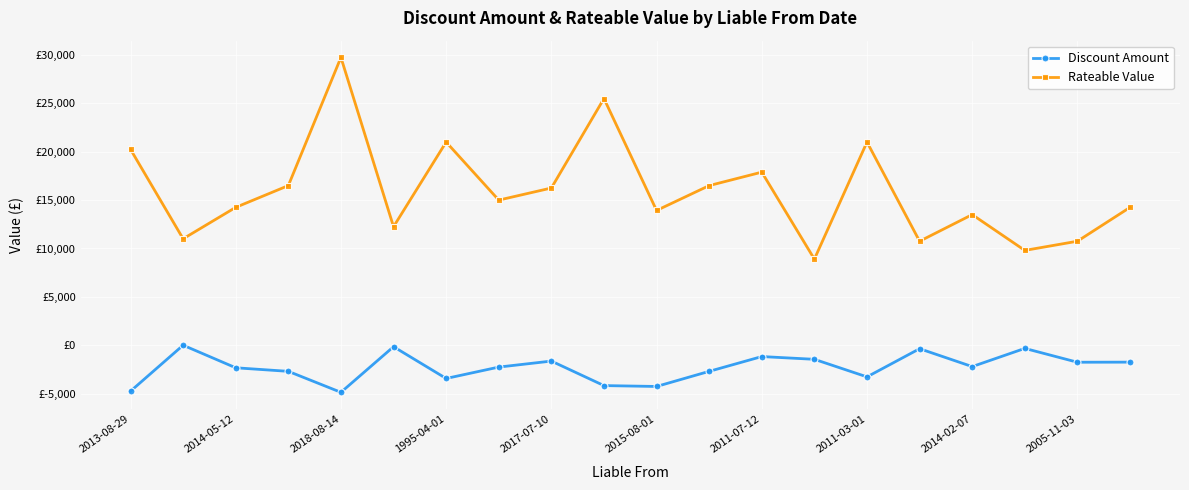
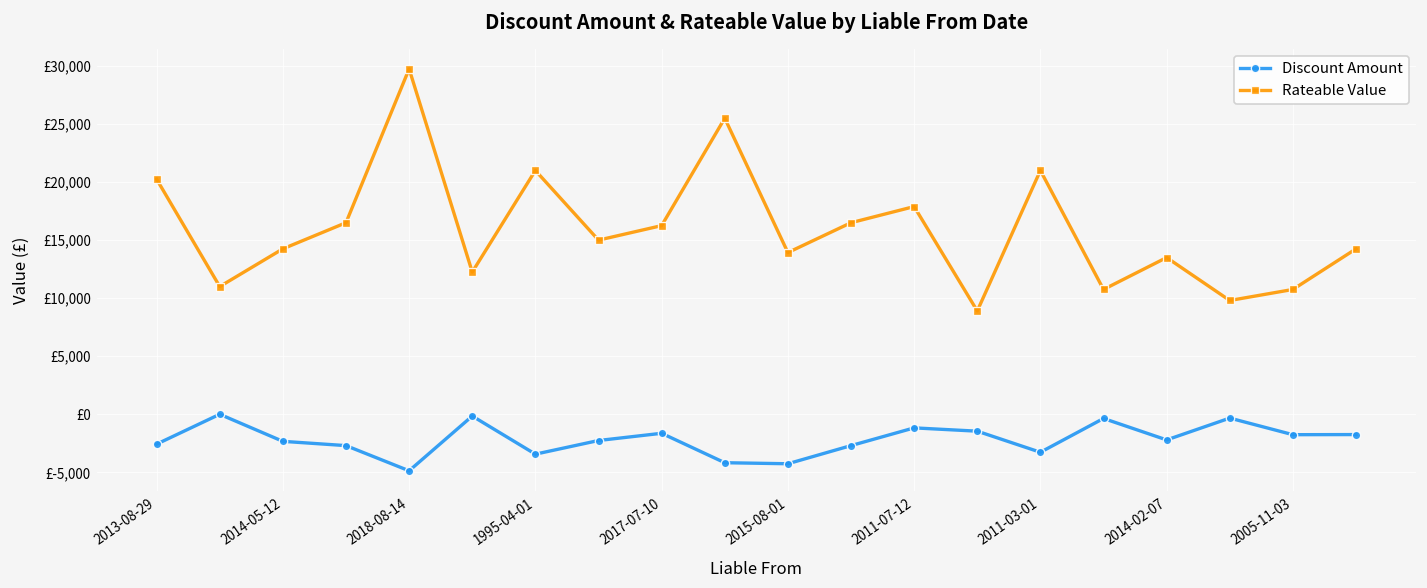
Discount Amount, 2013-08-29: £-5,000 -> £-3,000
